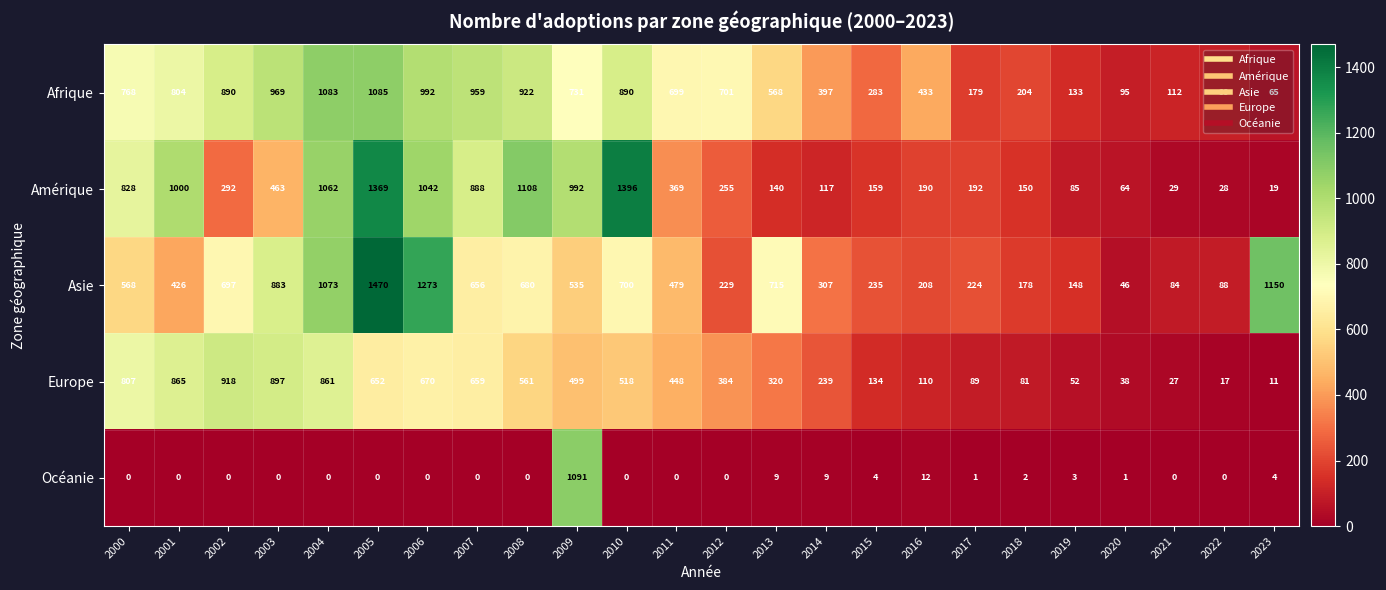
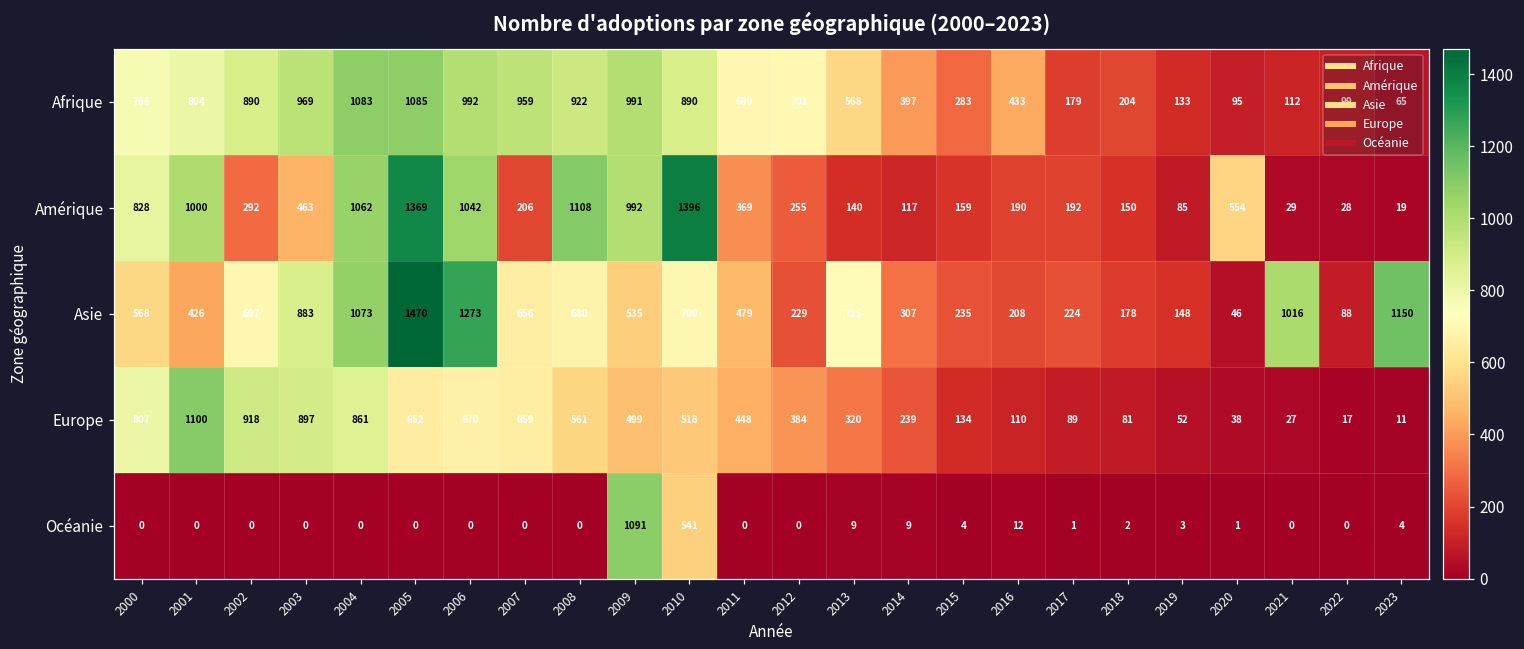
Afrique, 2009: 731 -> 991
Amérique, 2007: 888 -> 206
Amérique, 2020: 64 -> 554
Asie, 2021: 84 -> 1016
Europe, 2001: 865 -> 1100
Océanie, 2010: 0 -> 541
